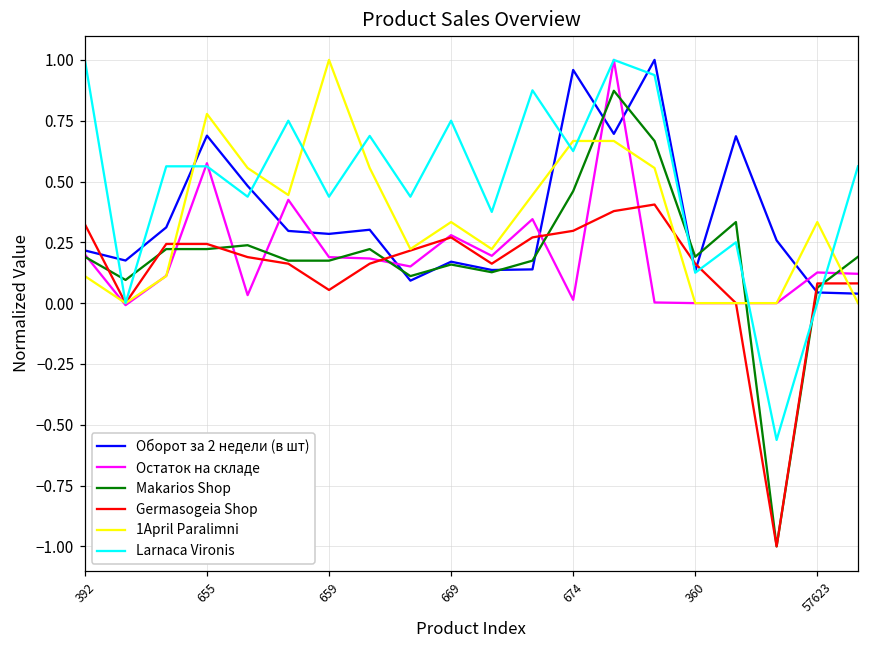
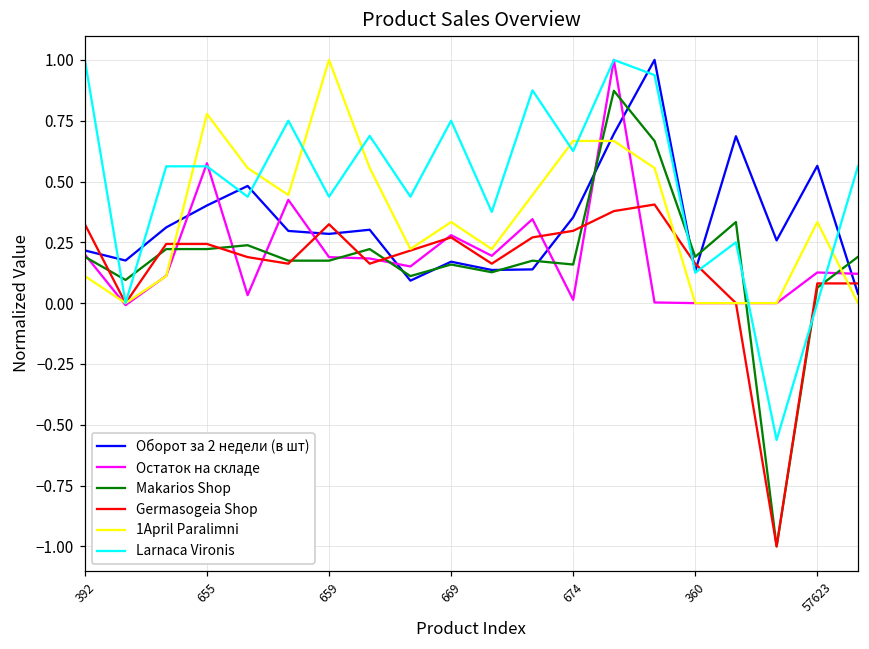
Оборот за 2 недели (в шт), 655: 0.69 -> 0.40
Germasogeia Shop, 659: 0.05 -> 0.32
Оборот за 2 недели (в шт), 674: 0.96 -> 0.35
Makarios Shop, 674: 0.46 -> 0.16
Оборот за 2 недели (в шт), 57623: 0.04 -> 0.56
